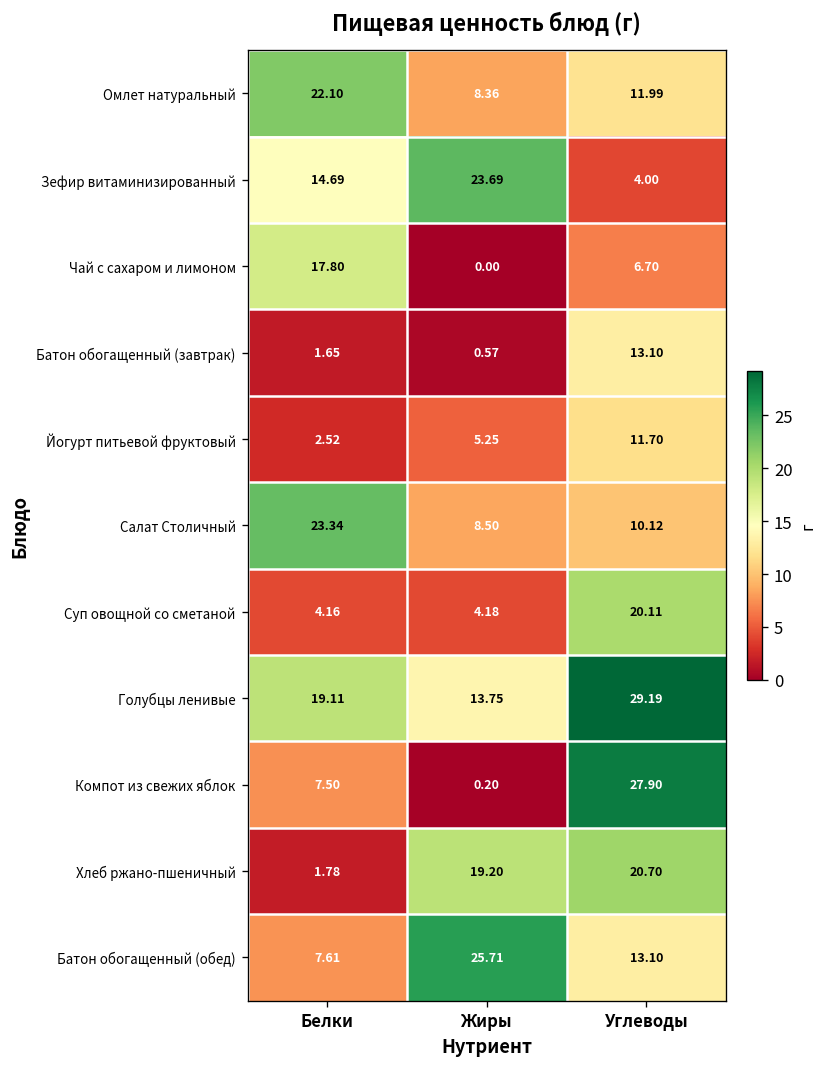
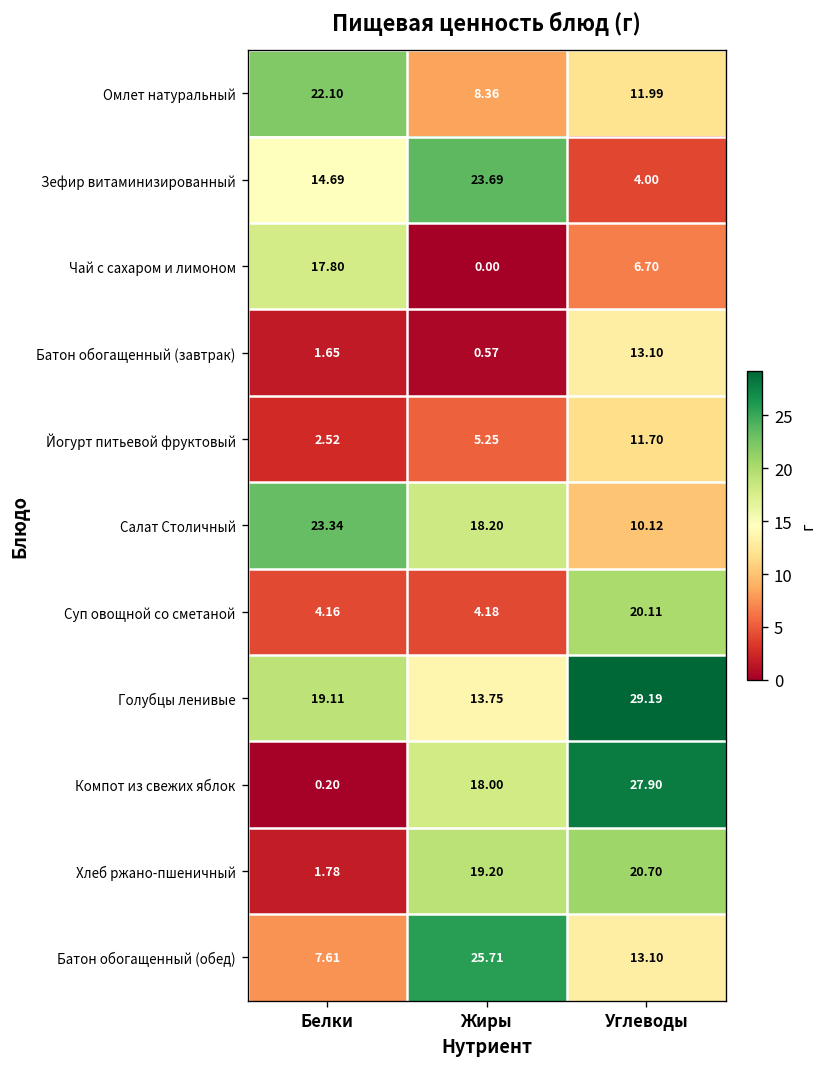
Салат Столичный, Жиры: 8.50 -> 18.20
Компот из свежих яблок, Белки: 7.50 -> 0.20
Компот из свежих яблок, Жиры: 0.20 -> 18.00
